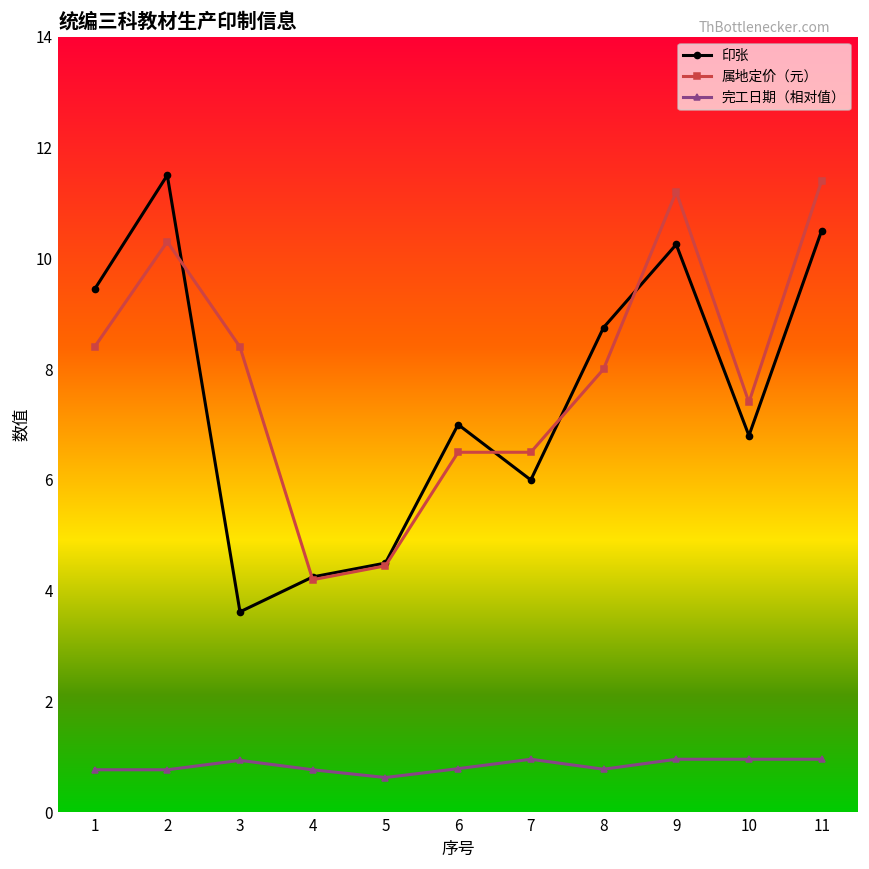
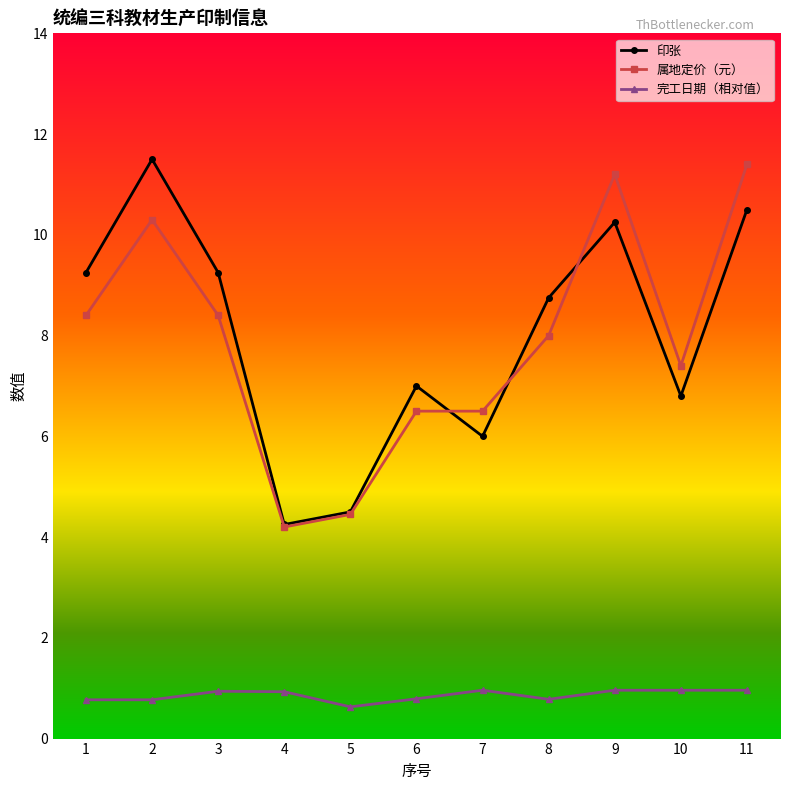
印张, 1: 9.4 -> 9.3
印张, 3: 3.6 -> 9.3
完工日期（相对值）, 4: 0.8 -> 0.9
